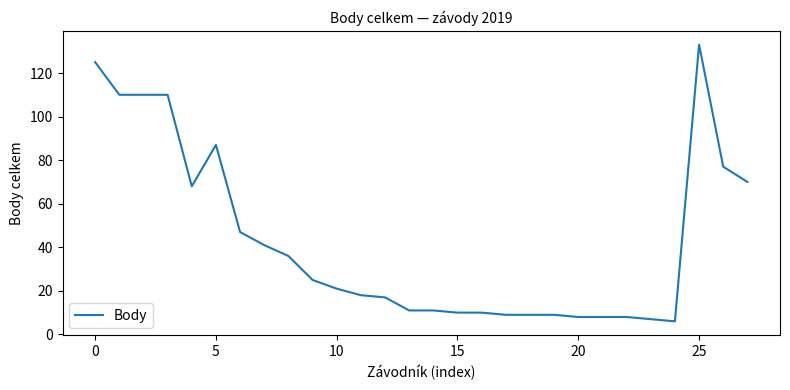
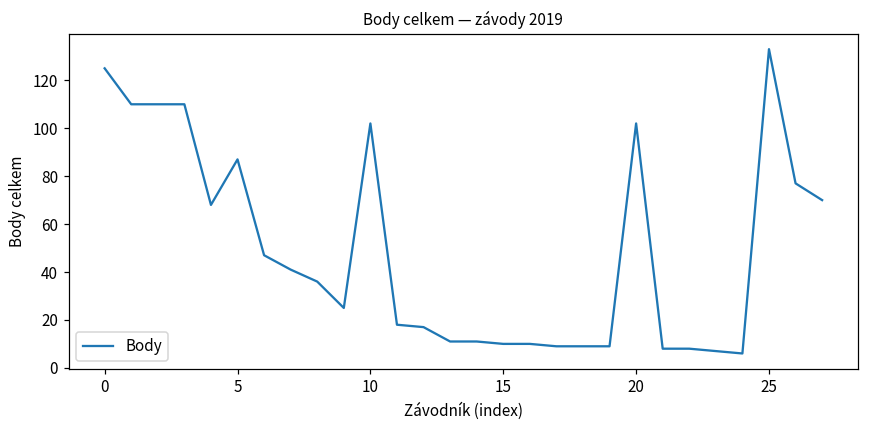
10: 21 -> 102
20: 8 -> 102
